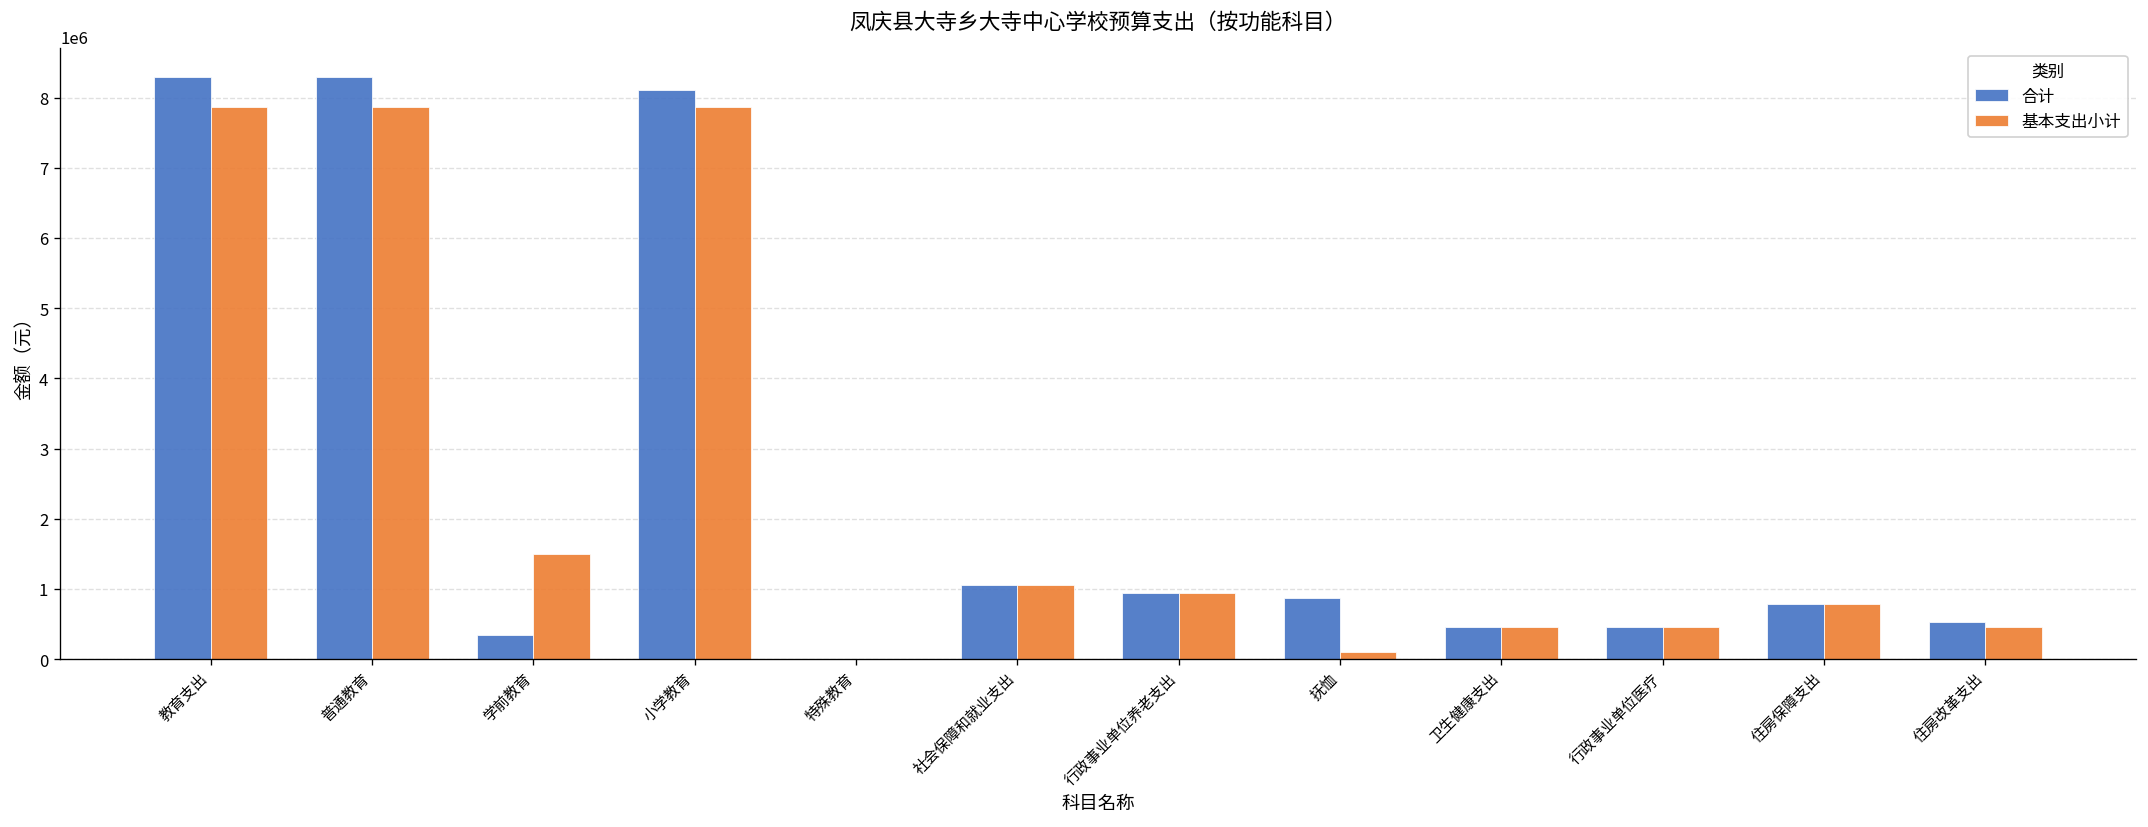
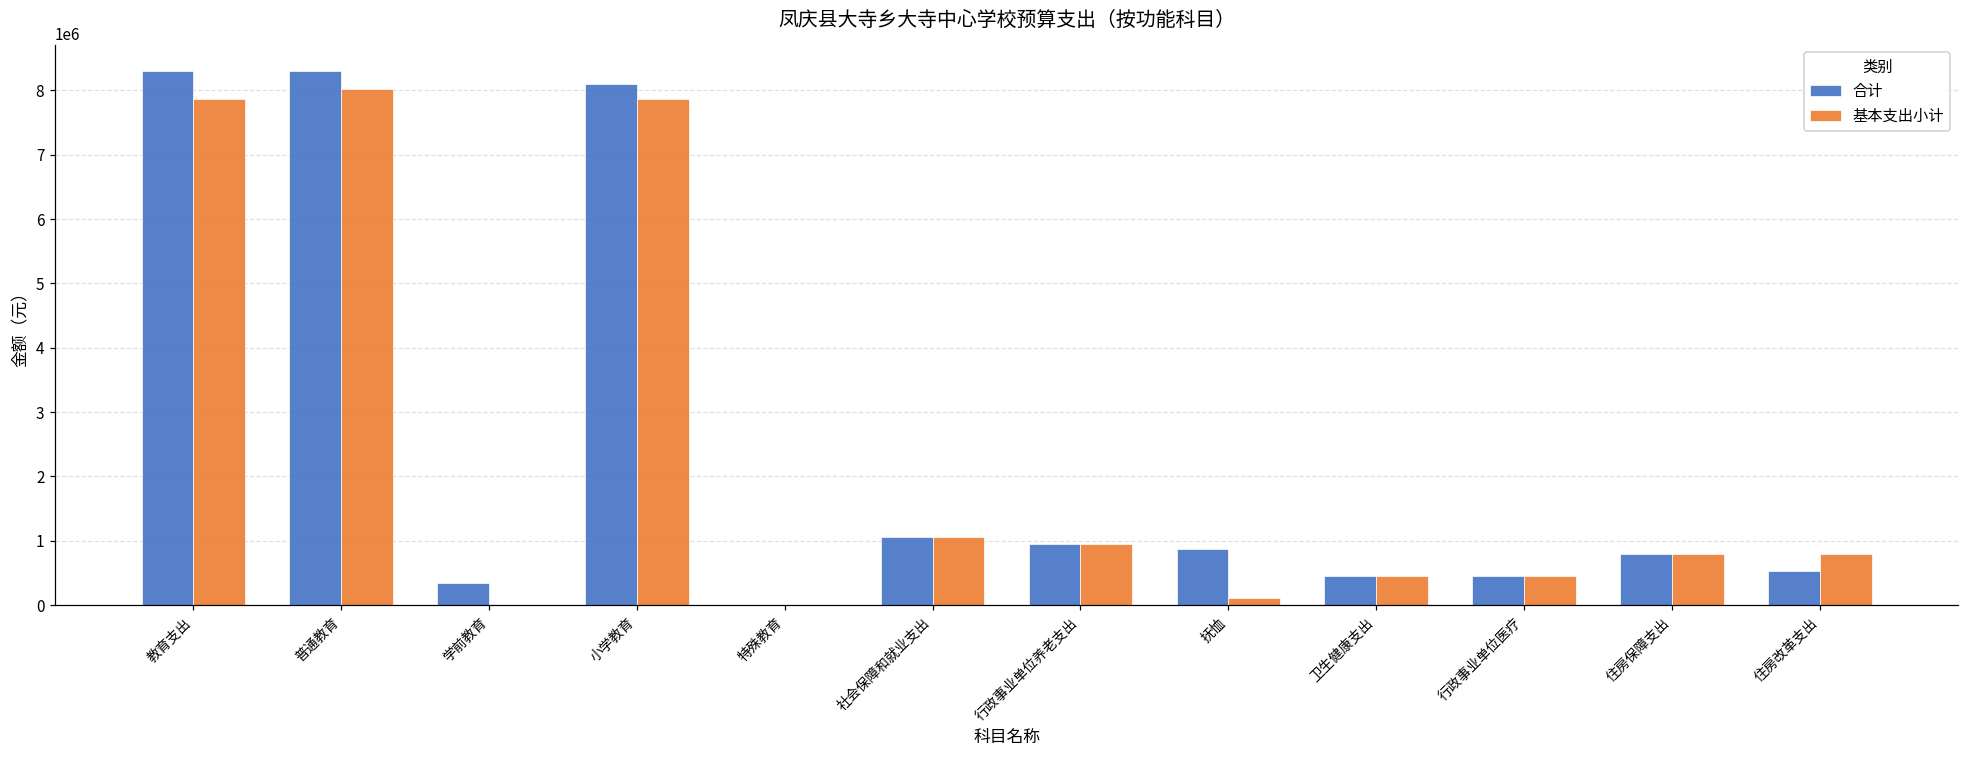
基本支出小计, 普通教育: 7900000 -> 8000000
基本支出小计, 学前教育: 1500000 -> 0
基本支出小计, 住房改革支出: 500000 -> 800000
